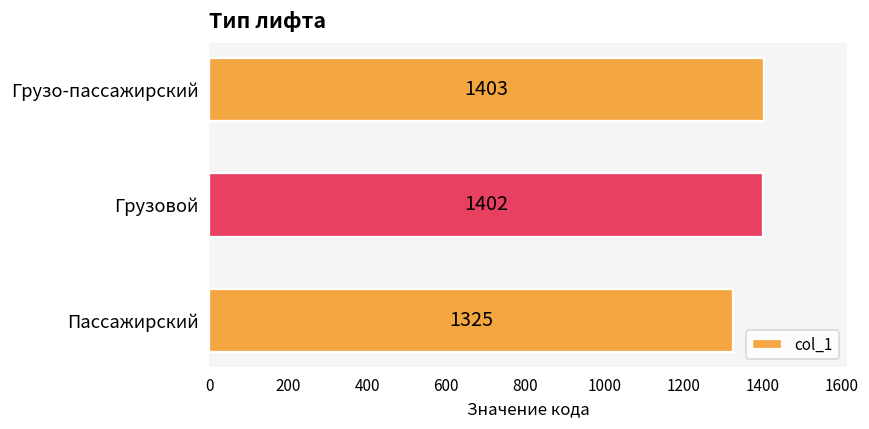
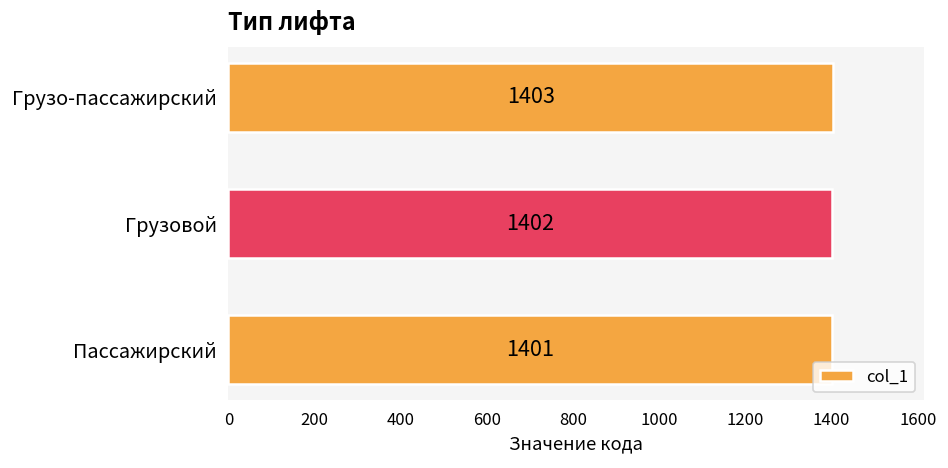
Пассажирский: 1325 -> 1401
